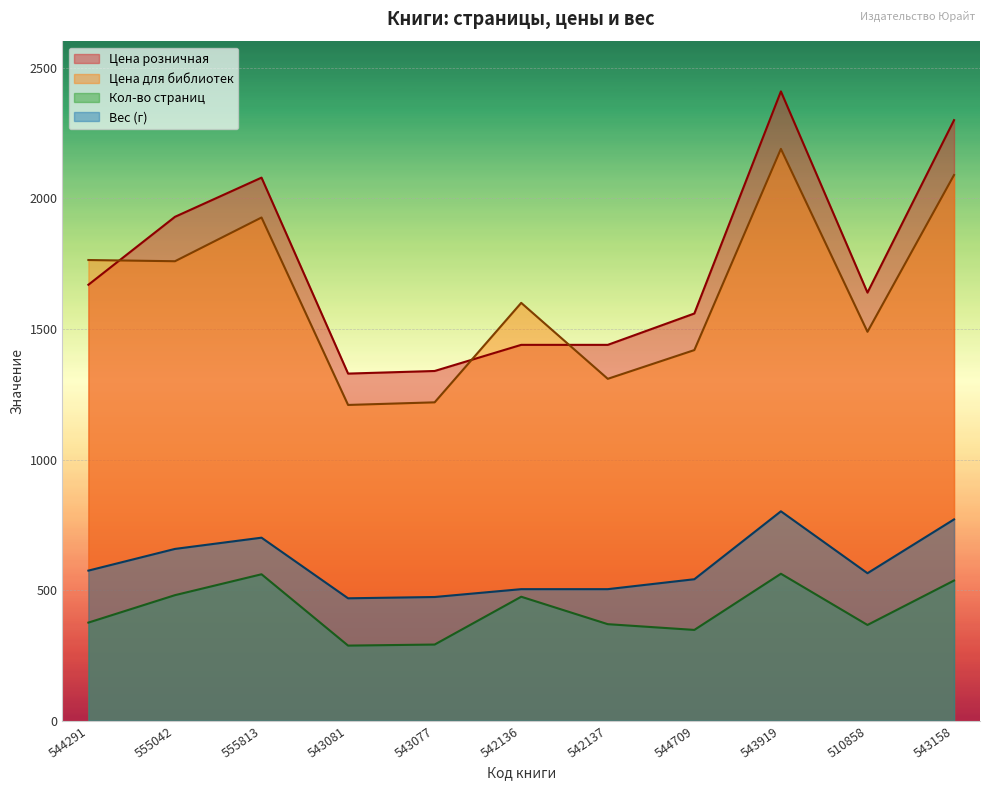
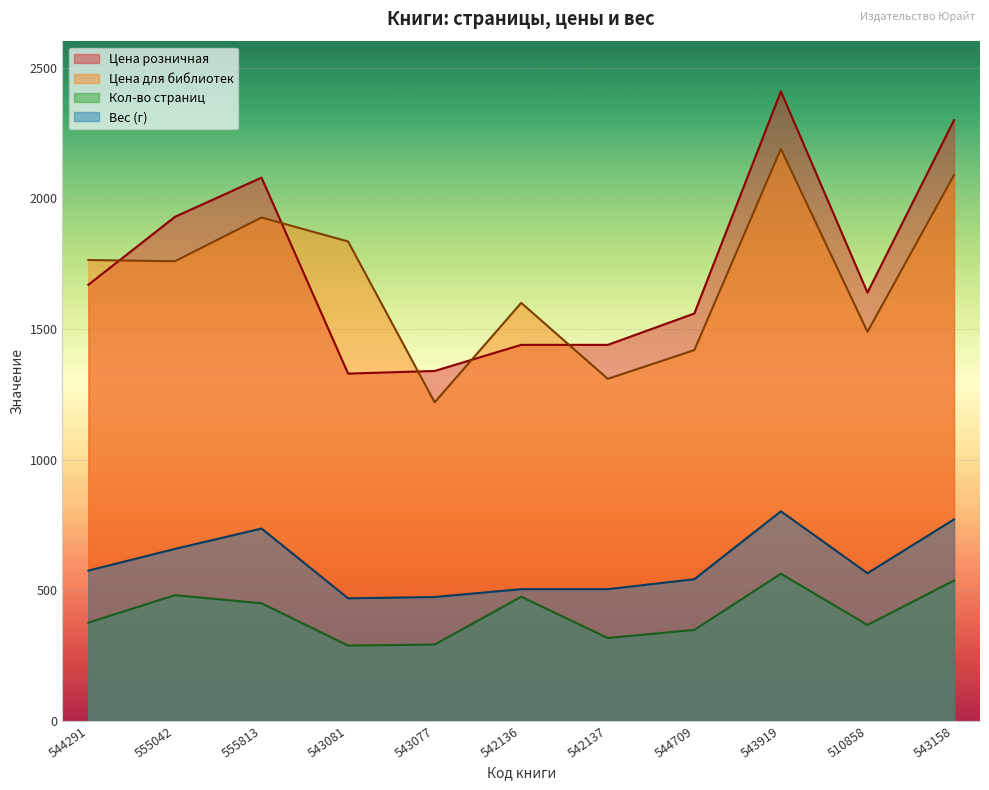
Кол-во страниц, 555813: 560 -> 450
Вес (г), 555813: 700 -> 740
Цена для библиотек, 543081: 1210 -> 1830
Кол-во страниц, 542137: 370 -> 320
